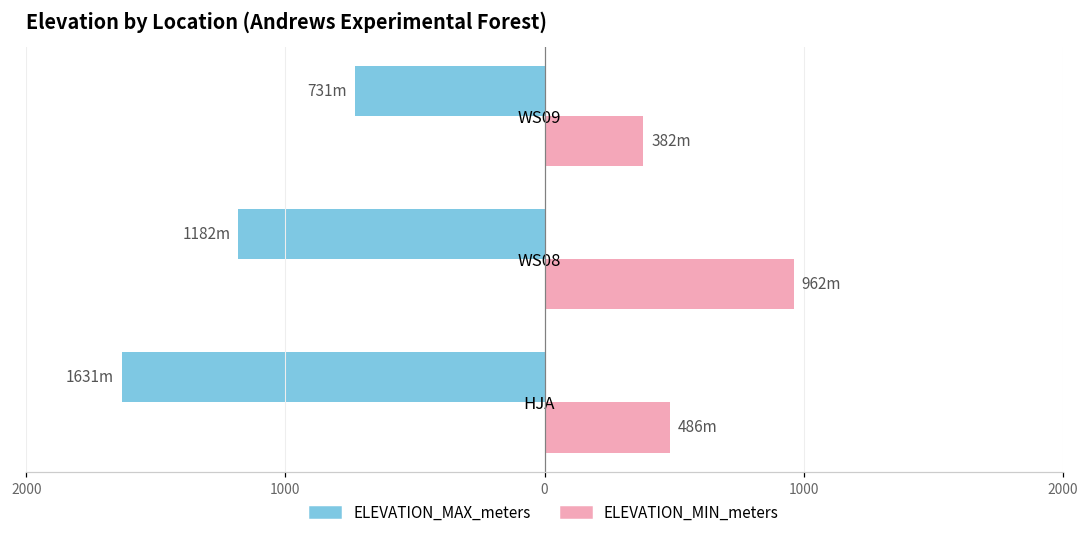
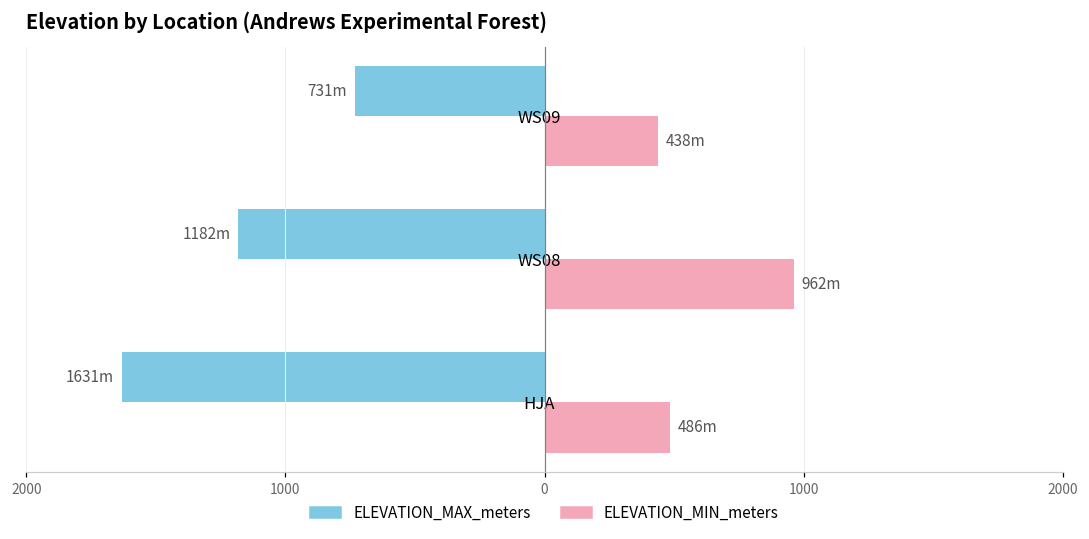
ELEVATION_MIN_meters, WS09: 382m -> 438m
